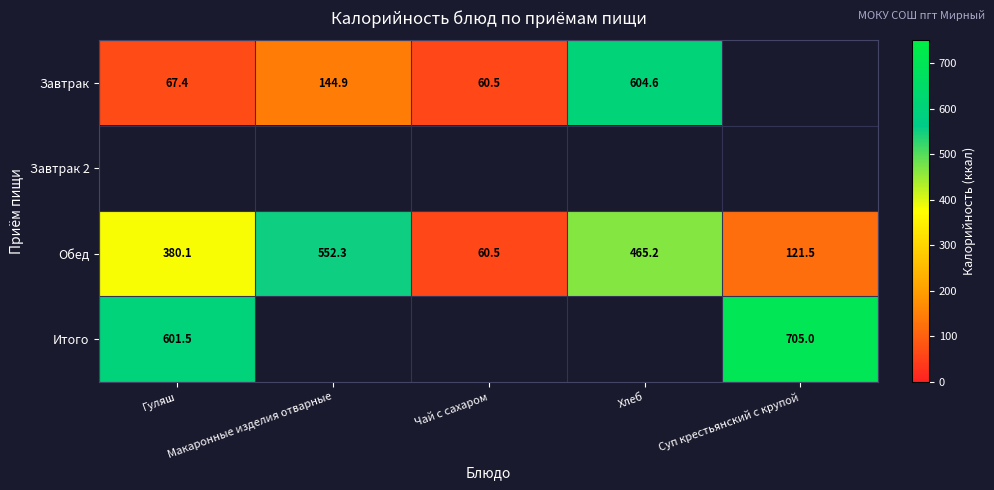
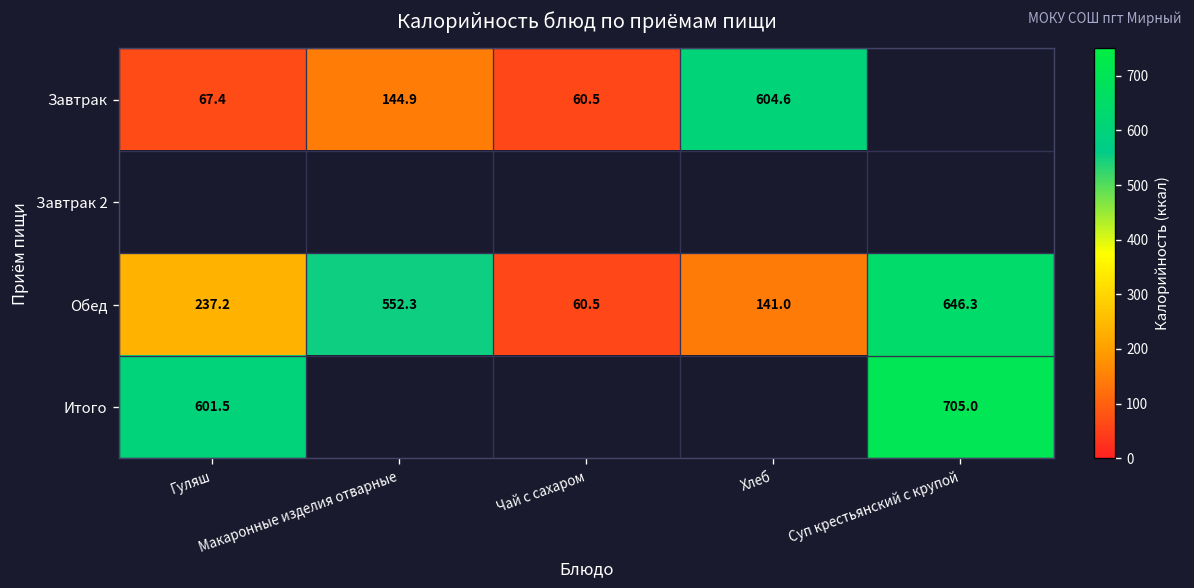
Обед, Гуляш: 380.1 -> 237.2
Обед, Хлеб: 465.2 -> 141.0
Обед, Суп крестьянский с крупой: 121.5 -> 646.3
